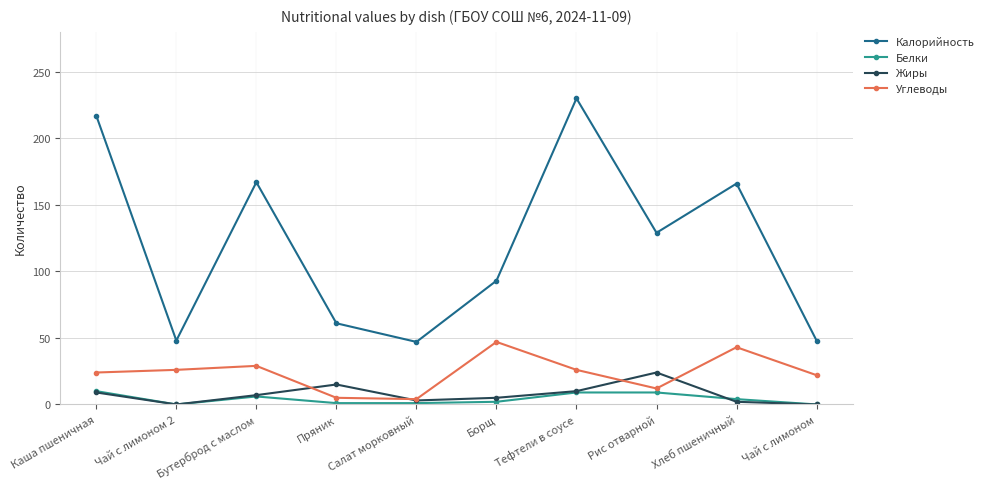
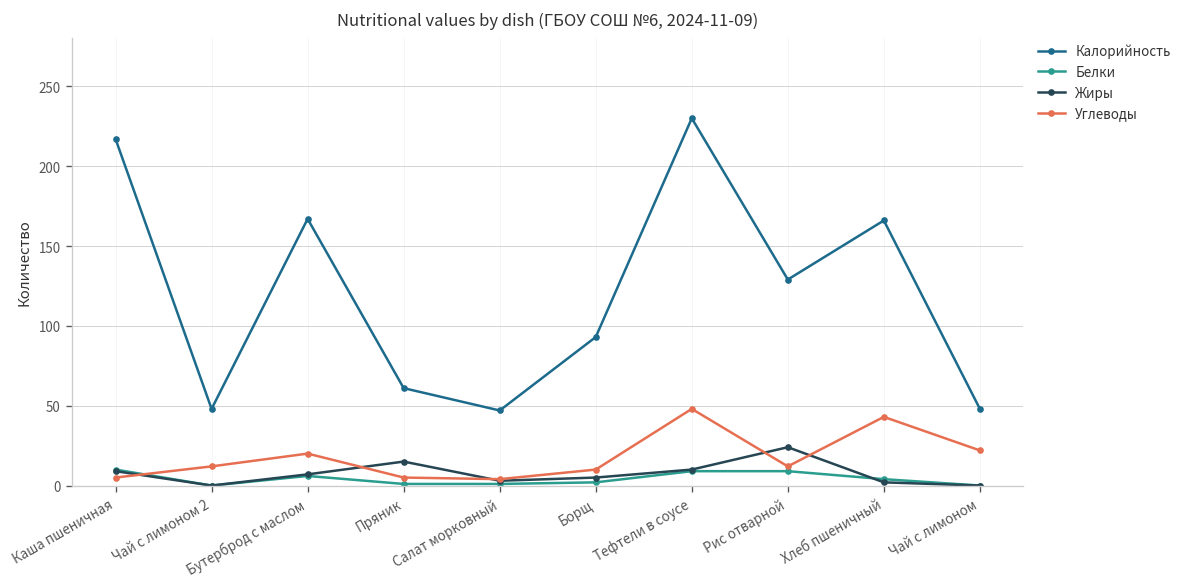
Углеводы, Каша пшеничная: 24 -> 5
Углеводы, Чай с лимоном 2: 26 -> 12
Углеводы, Бутерброд с маслом: 29 -> 20
Углеводы, Борщ: 47 -> 10
Углеводы, Тефтели в соусе: 26 -> 48
